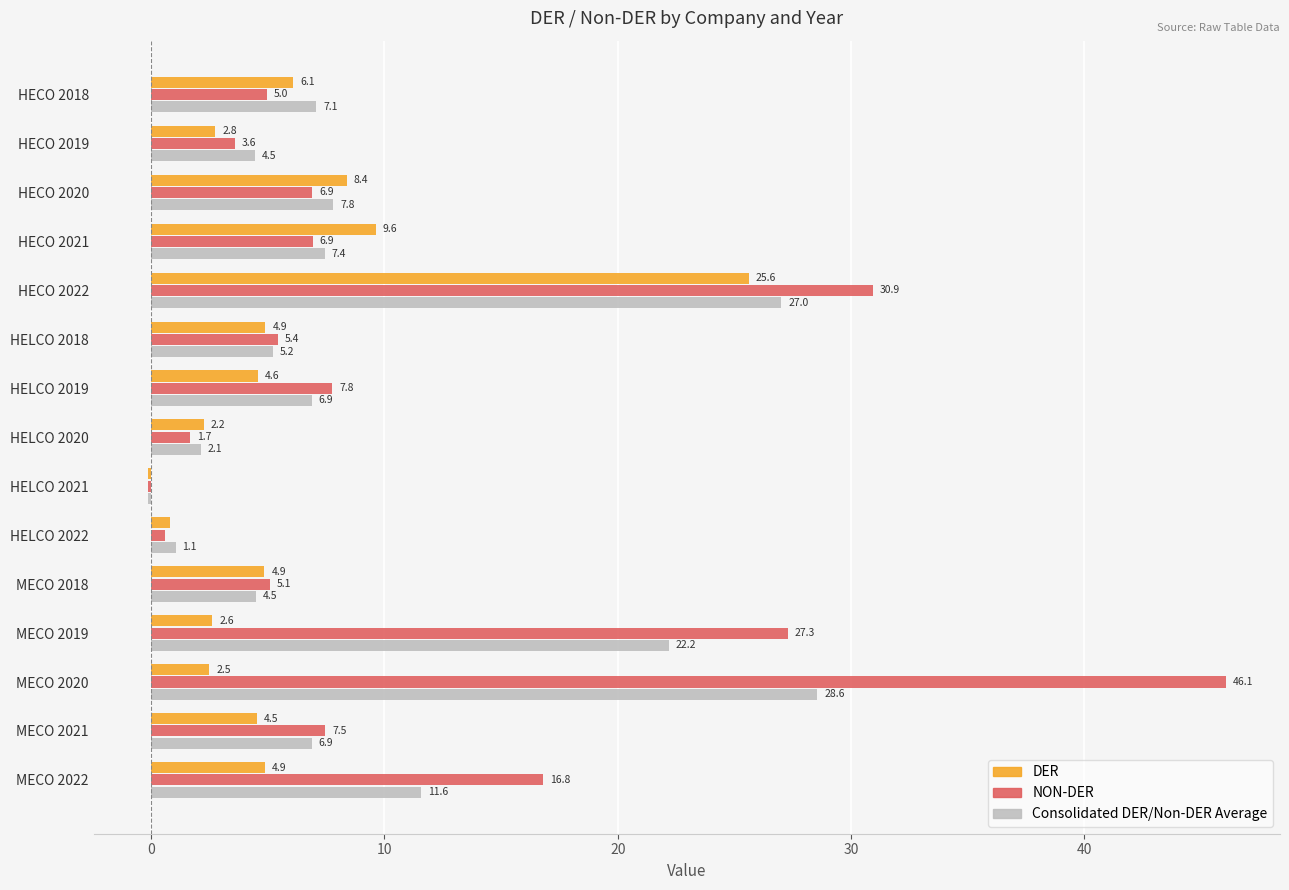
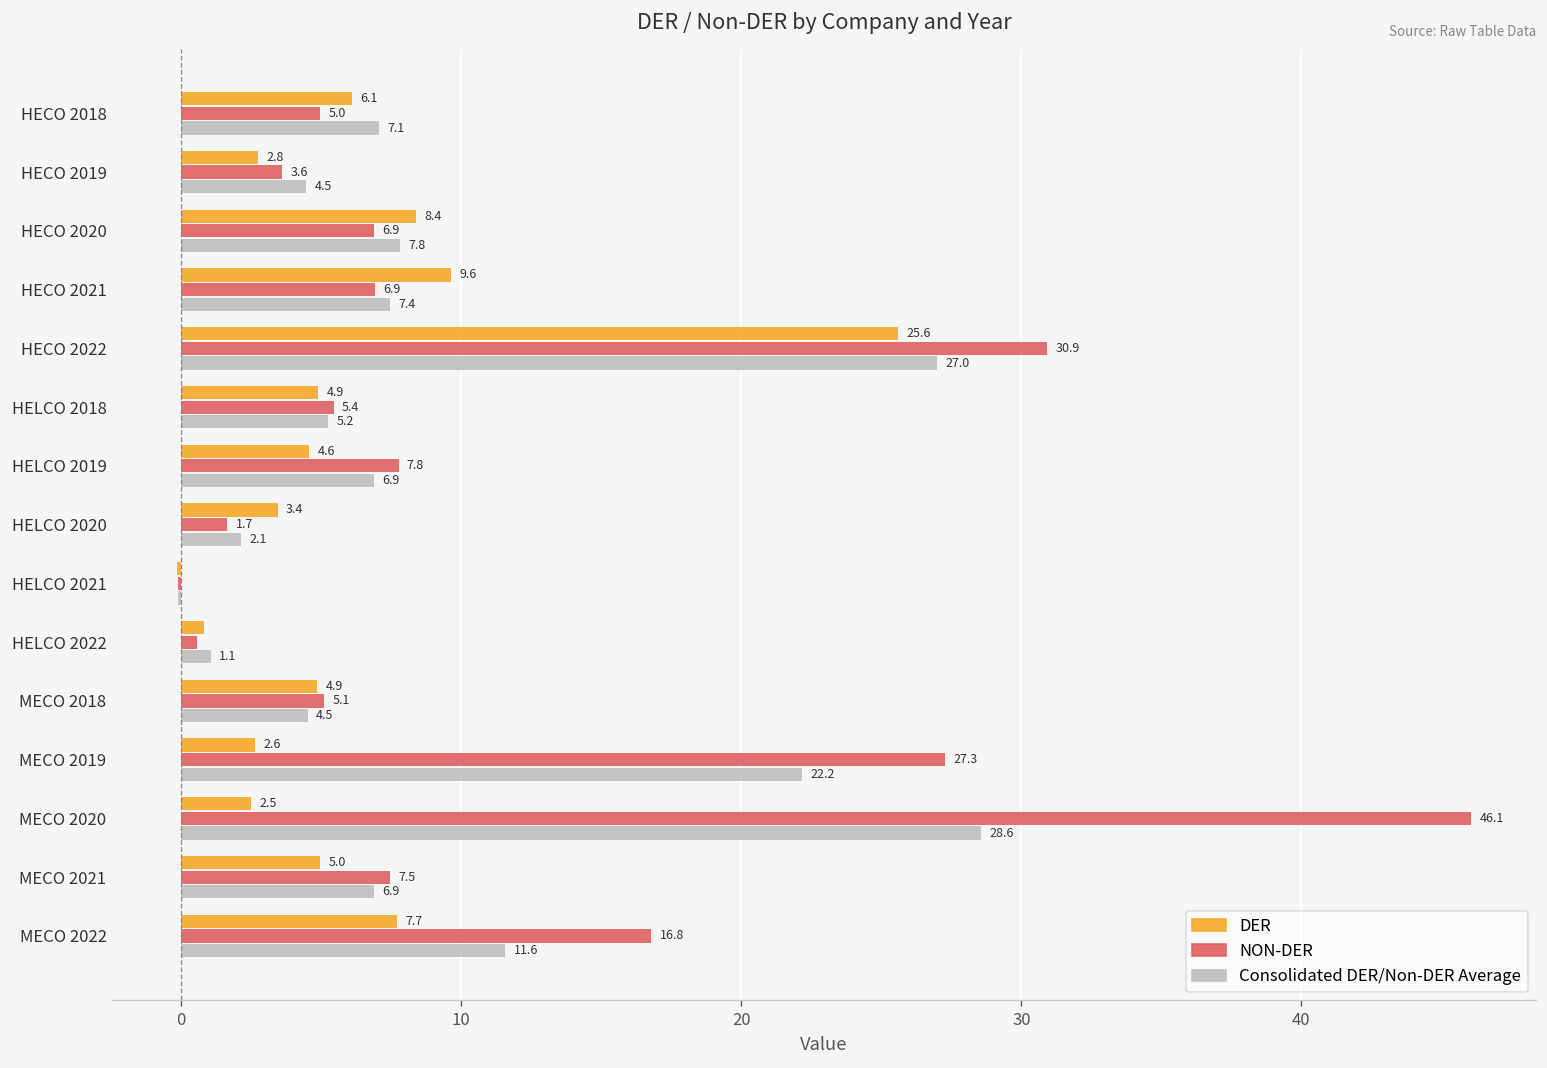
DER, HELCO 2020: 2.2 -> 3.4
DER, MECO 2021: 4.5 -> 5.0
DER, MECO 2022: 4.9 -> 7.7
